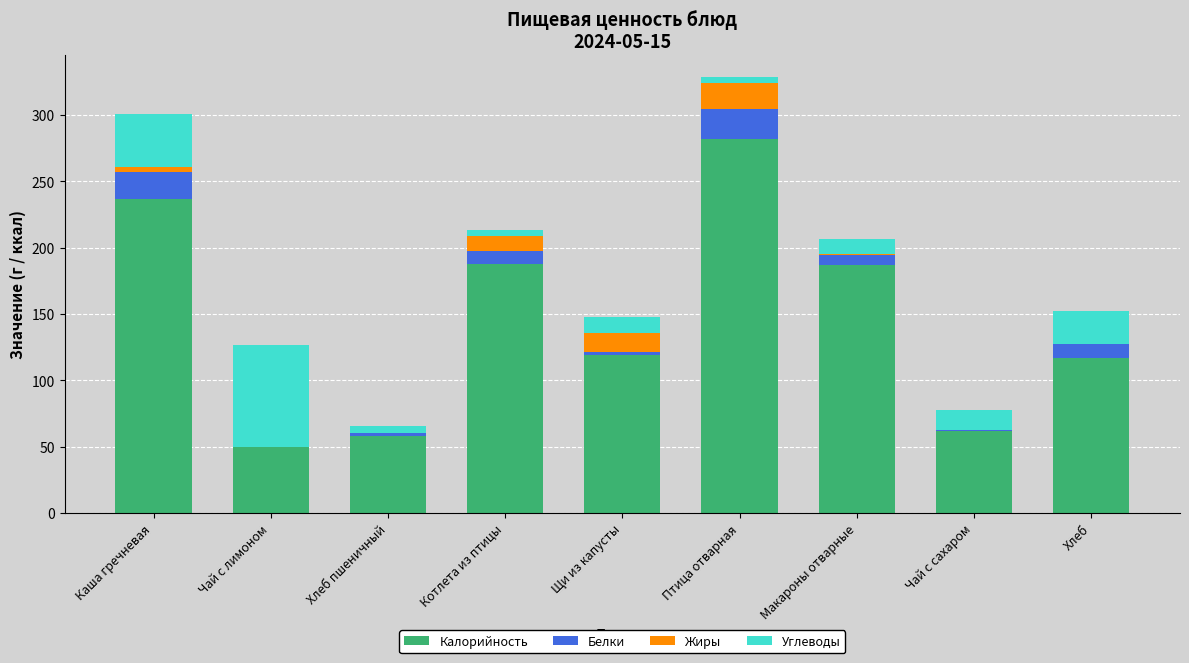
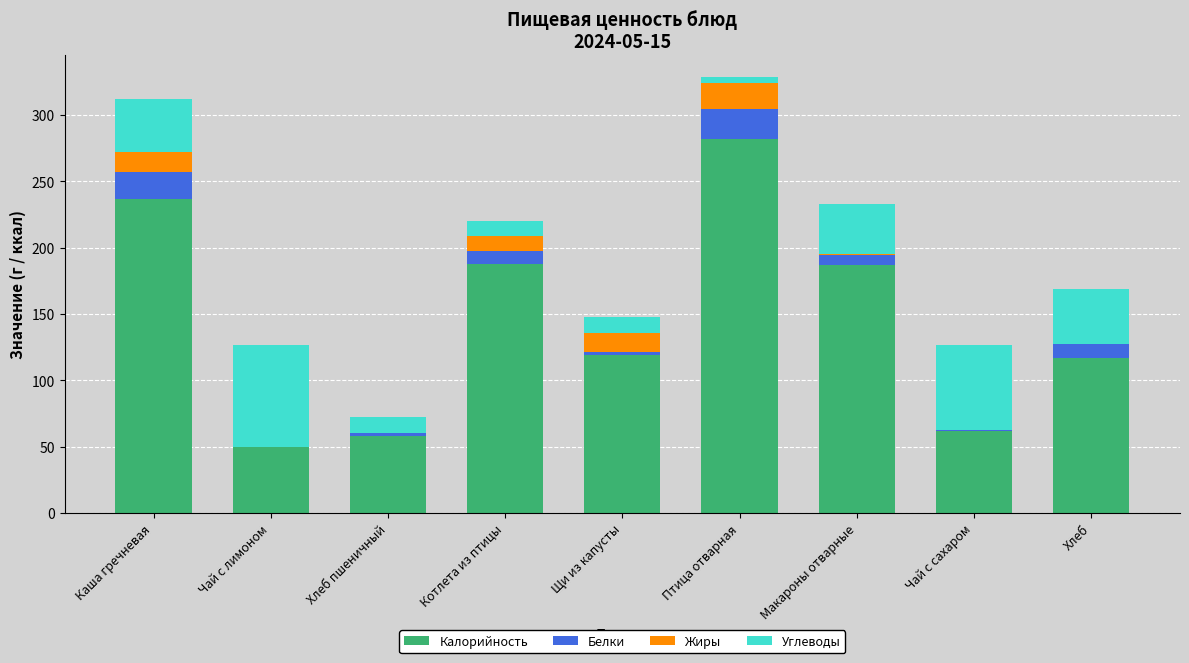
Жиры, Каша гречневая: 4 -> 15
Углеводы, Хлеб пшеничный: 5 -> 12
Углеводы, Котлета из птицы: 5 -> 12
Углеводы, Макароны отварные: 12 -> 38
Углеводы, Чай с сахаром: 15 -> 64
Углеводы, Хлеб: 24 -> 41
